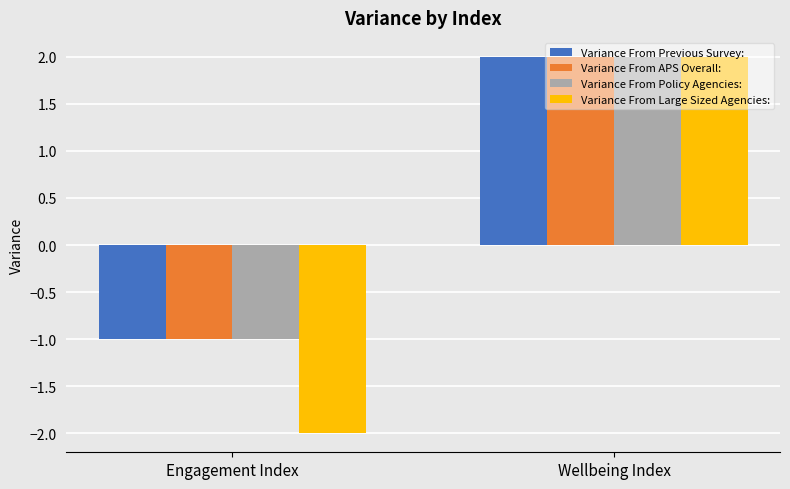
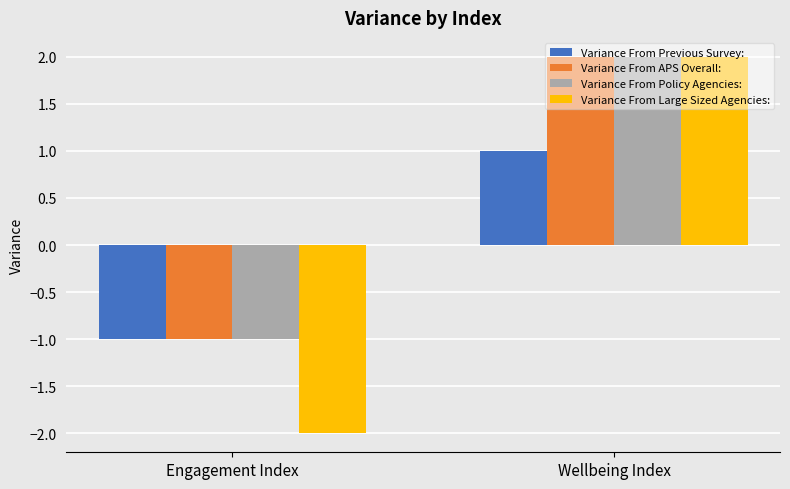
Variance From Previous Survey:, Wellbeing Index: 2 -> 1
